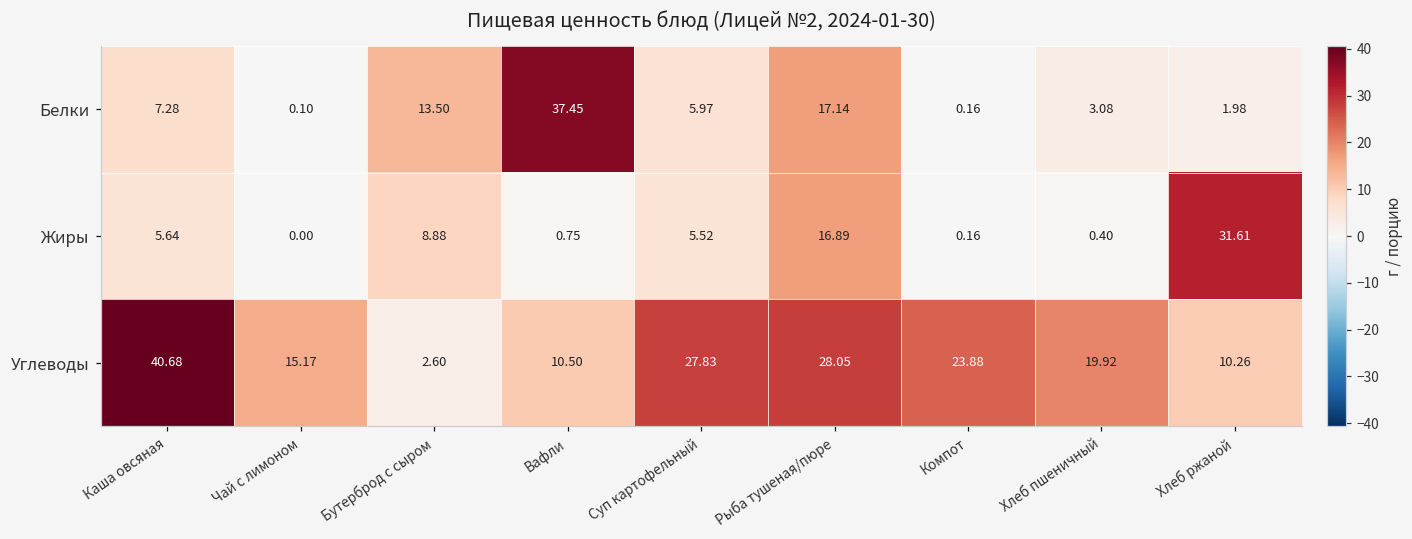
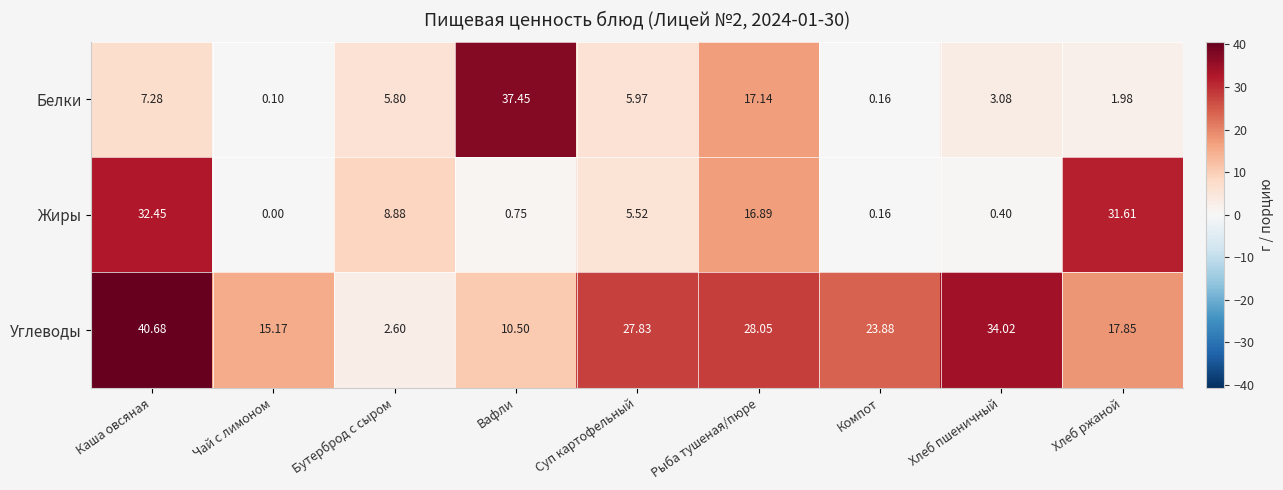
Белки, Бутерброд с сыром: 13.50 -> 5.80
Жиры, Каша овсяная: 5.64 -> 32.45
Углеводы, Хлеб пшеничный: 19.92 -> 34.02
Углеводы, Хлеб ржаной: 10.26 -> 17.85
